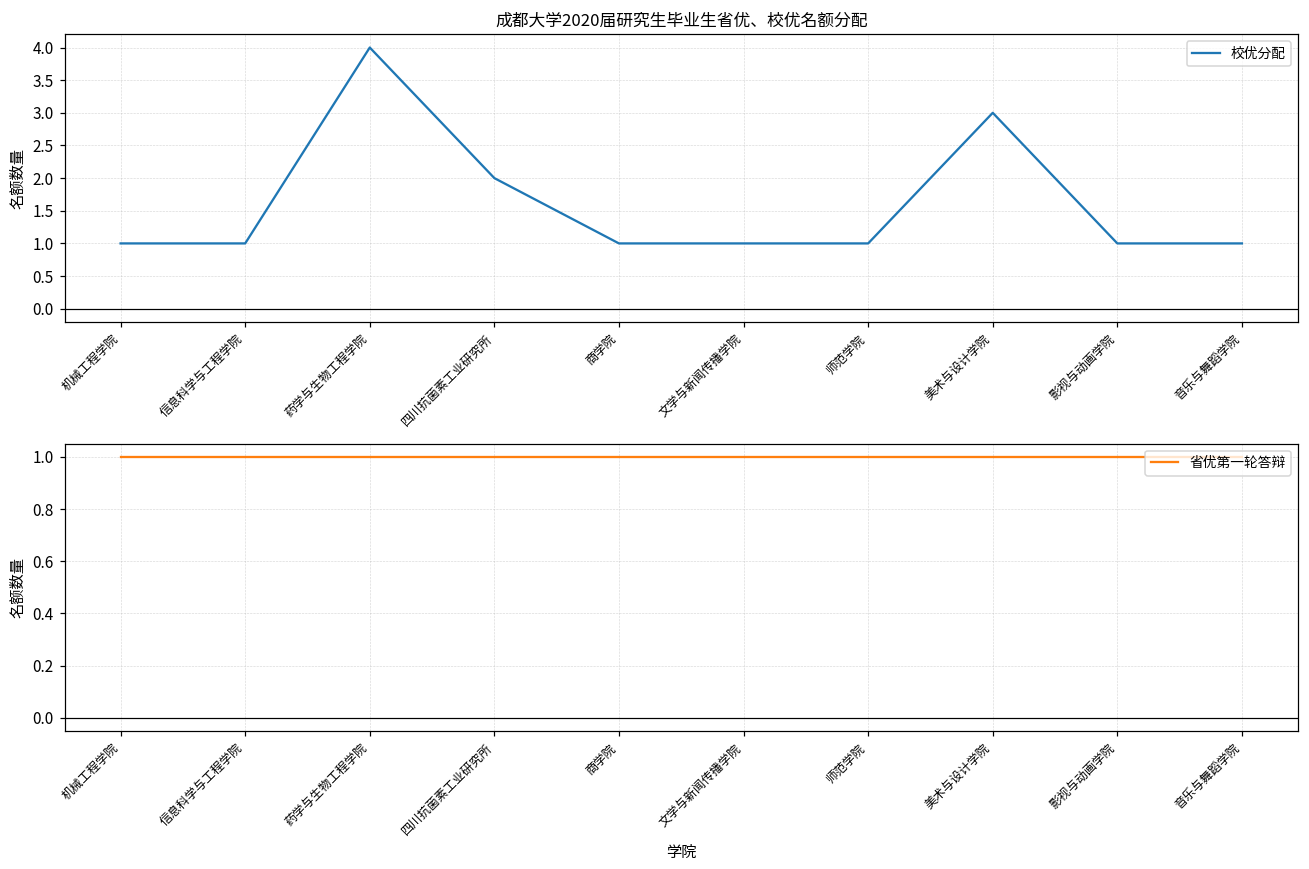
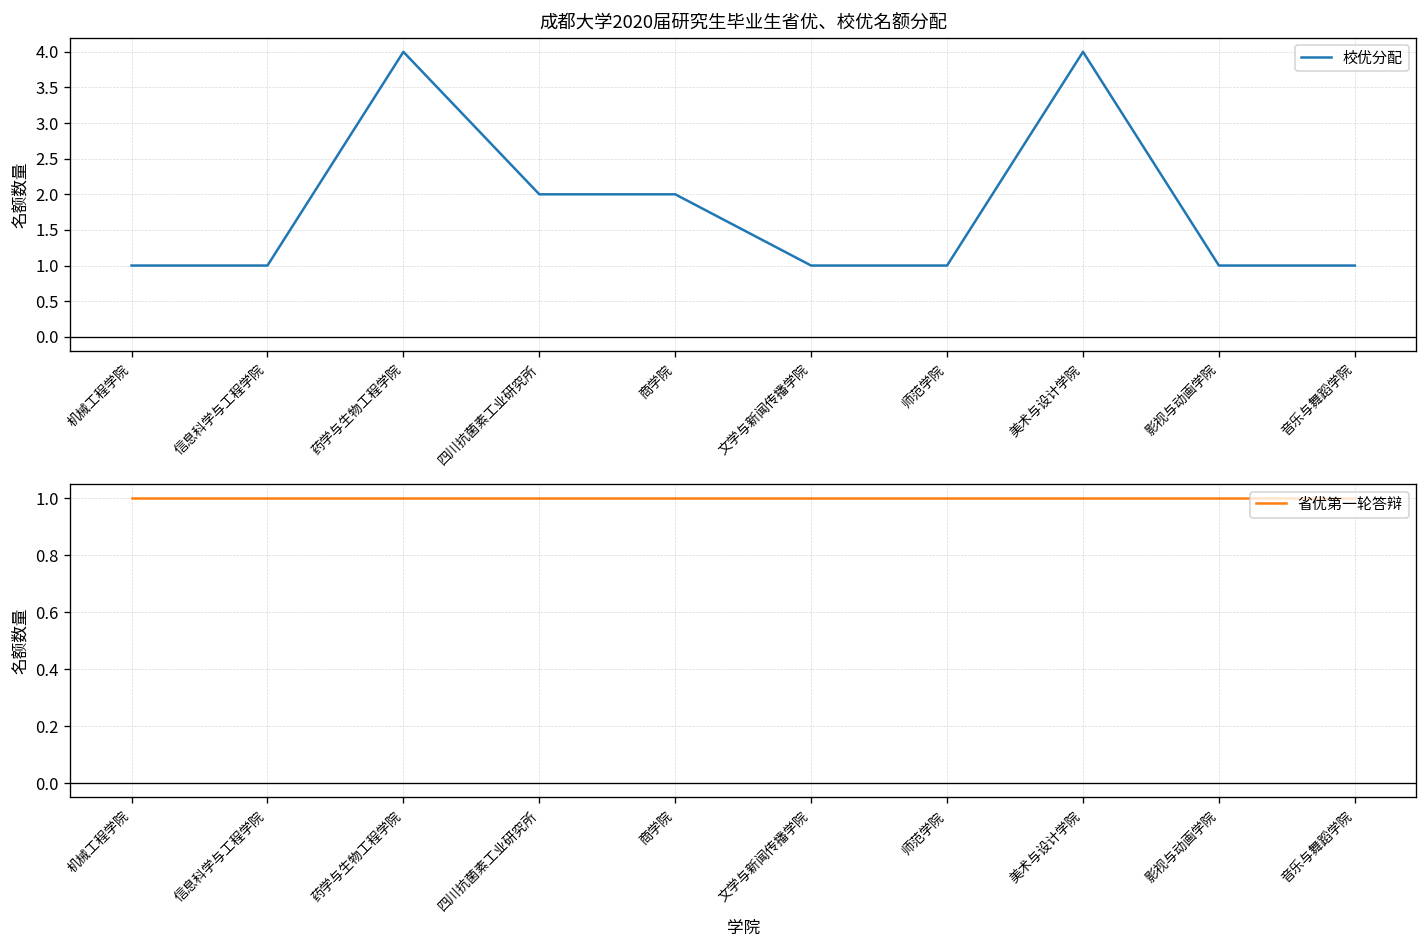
成都大学2020届研究生毕业生省优、校优名额分配, 商学院: 1 -> 2
成都大学2020届研究生毕业生省优、校优名额分配, 美术与设计学院: 3 -> 4
